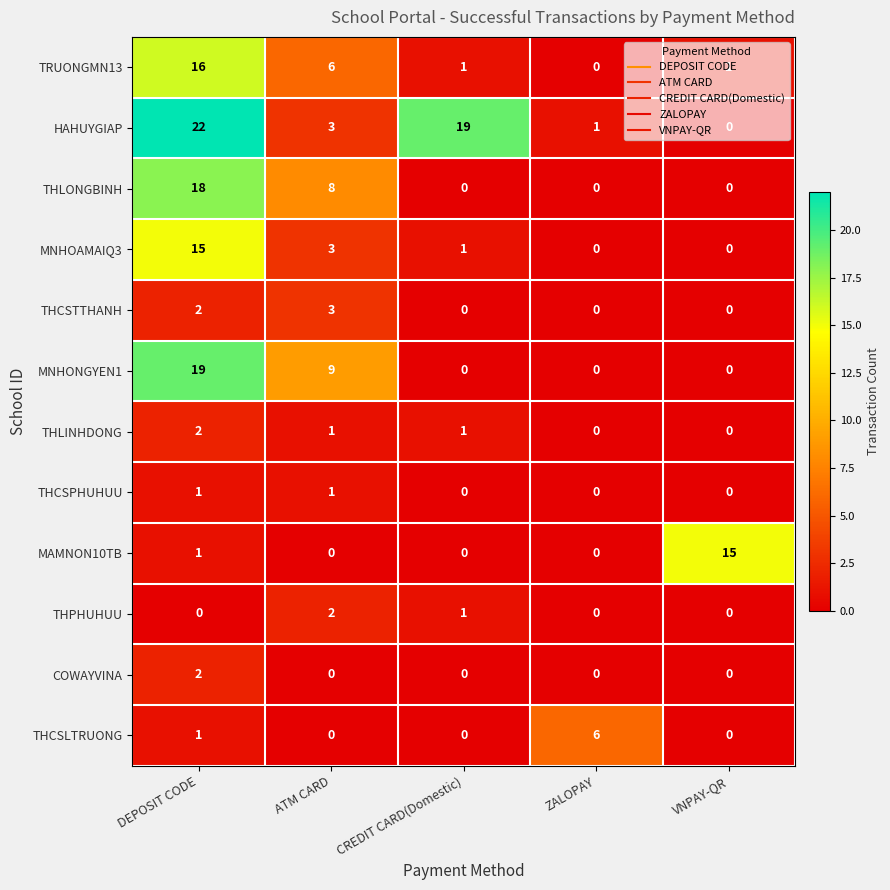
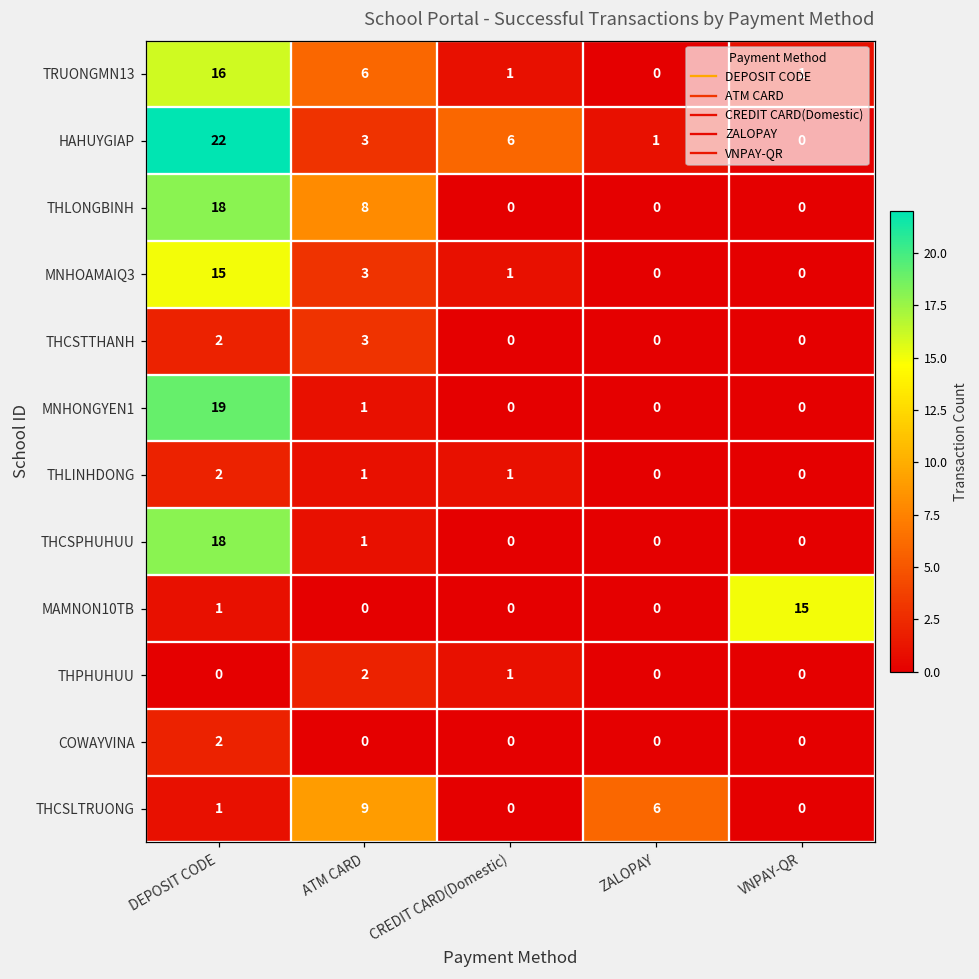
HAHUYGIAP, CREDIT CARD(Domestic): 19 -> 6
MNHONGYEN1, ATM CARD: 9 -> 1
THCSPHUHUU, DEPOSIT CODE: 1 -> 18
THCSLTRUONG, ATM CARD: 0 -> 9
